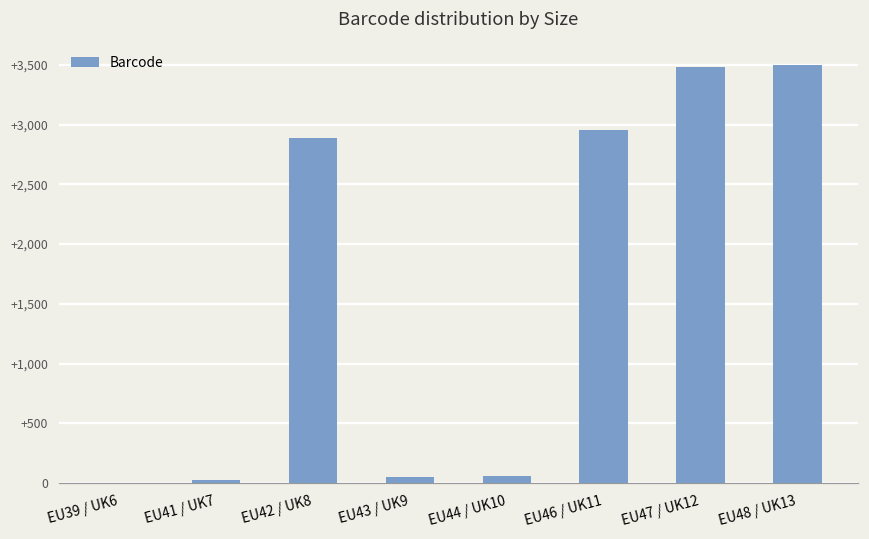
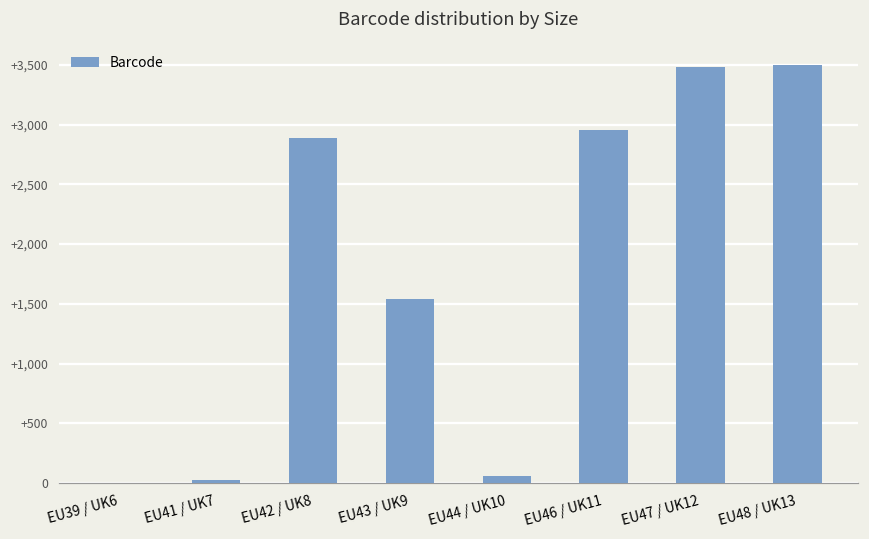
EU43 / UK9: +50 -> +1,540
